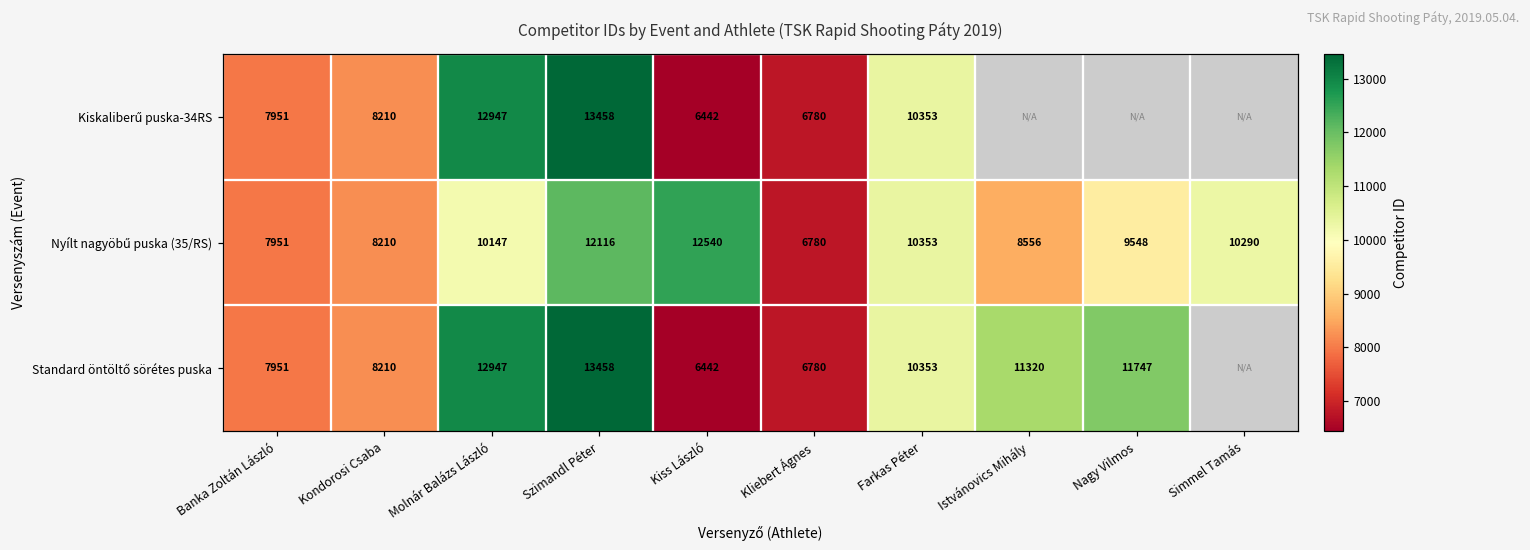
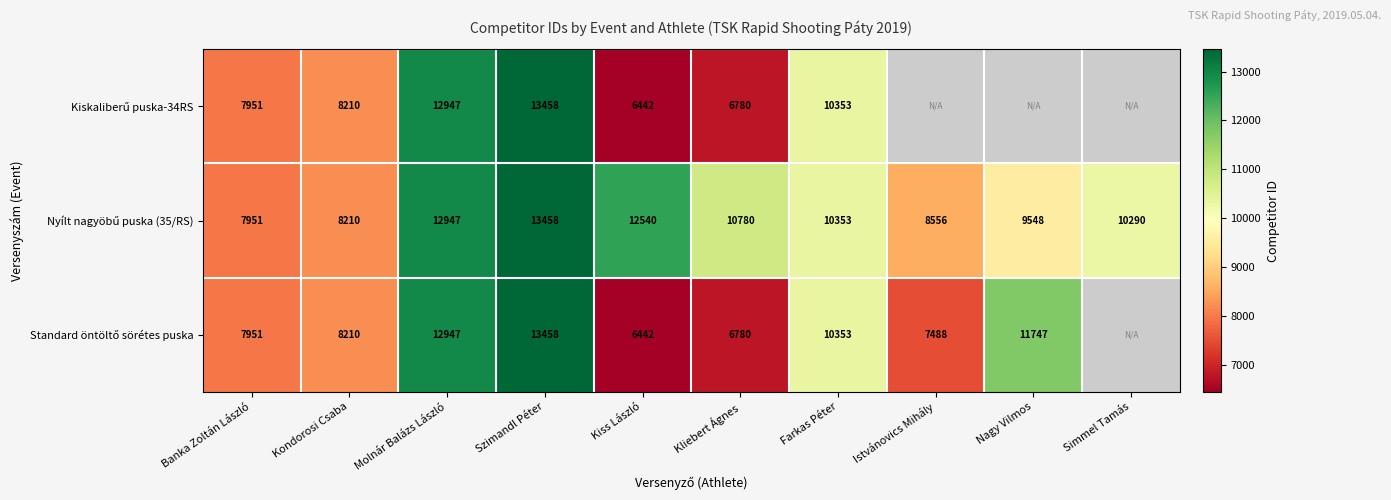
Nyílt nagyöbű puska (35/RS), Molnár Balázs László: 10147 -> 12947
Nyílt nagyöbű puska (35/RS), Szimandl Péter: 12116 -> 13458
Nyílt nagyöbű puska (35/RS), Kliebert Ágnes: 6780 -> 10780
Standard öntöltő sörétes puska, Istvánovics Mihály: 11320 -> 7488
